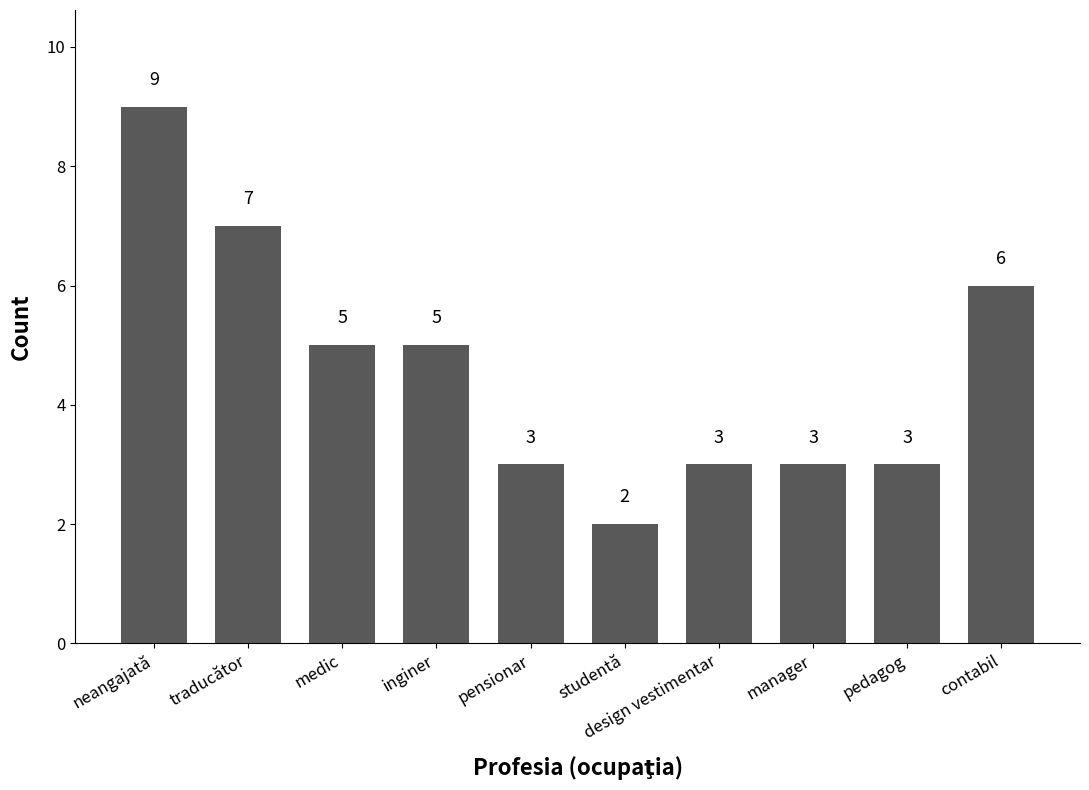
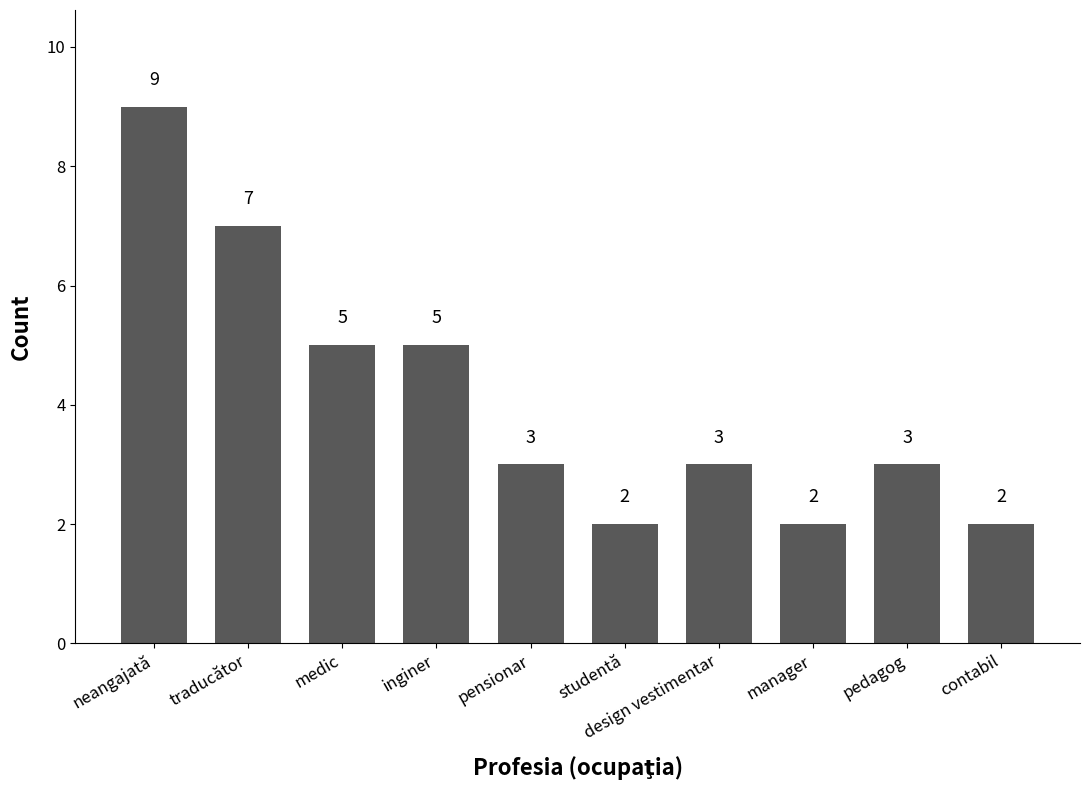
manager: 3 -> 2
contabil: 6 -> 2
